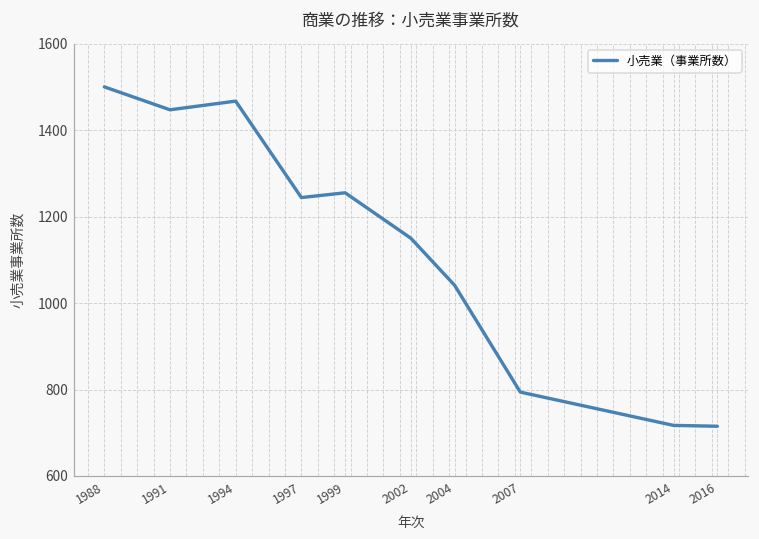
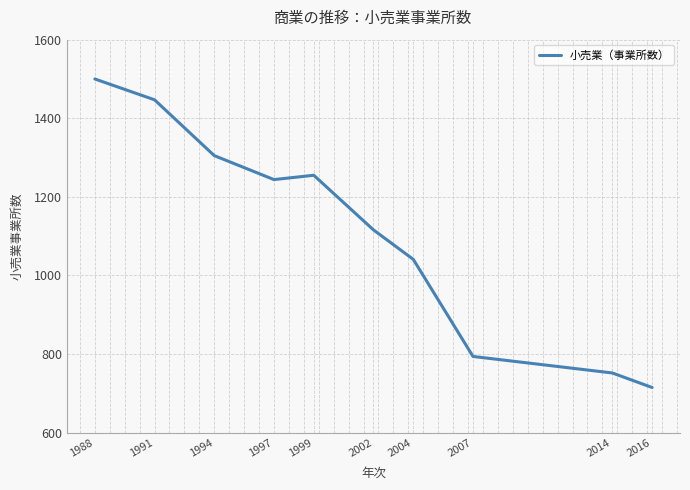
1994: 1470 -> 1310
2002: 1150 -> 1120
2014: 720 -> 750
